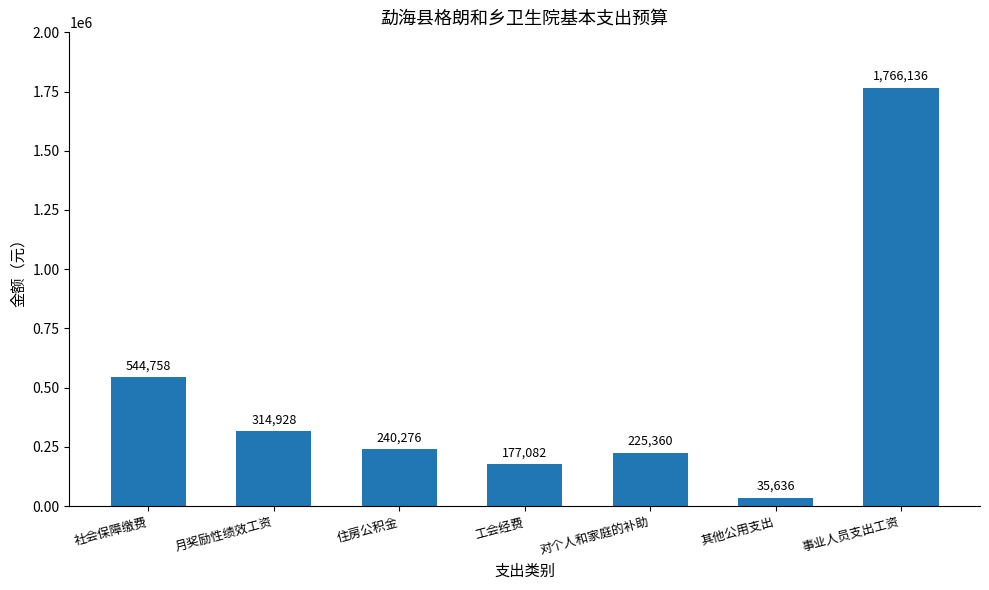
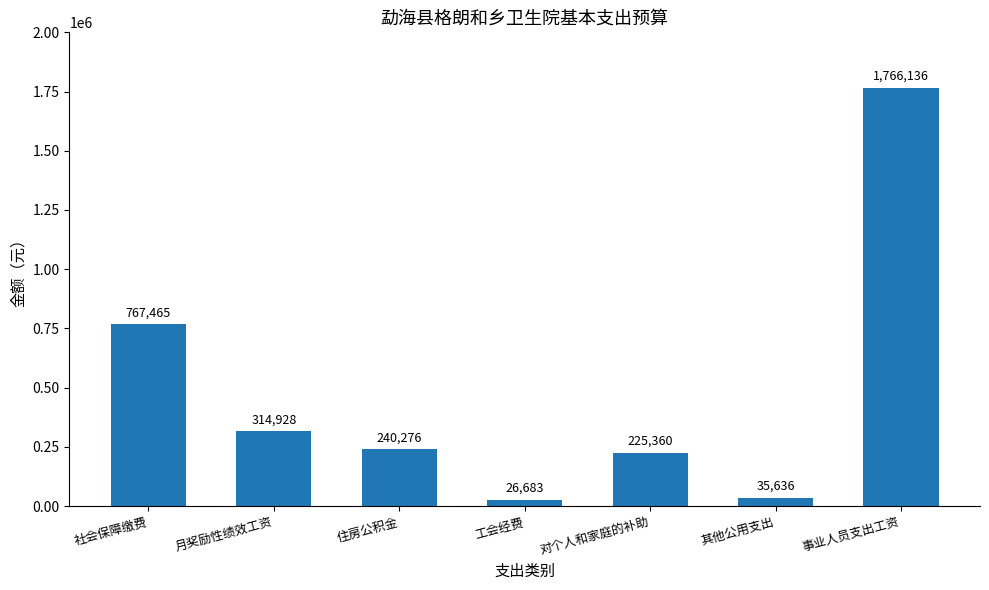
社会保障缴费: 544,758 -> 767,465
工会经费: 177,082 -> 26,683
